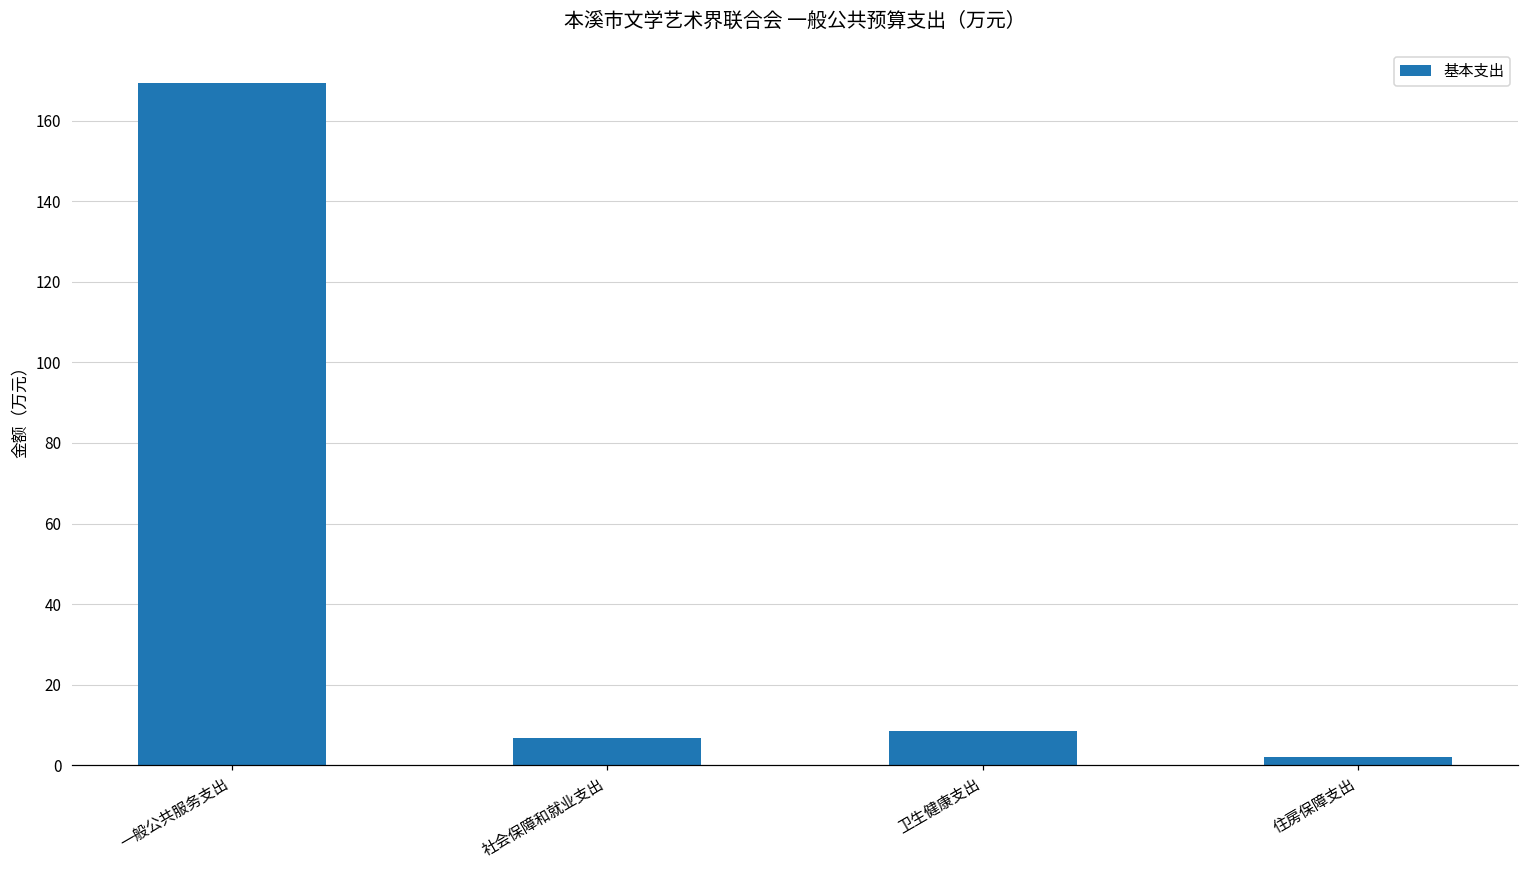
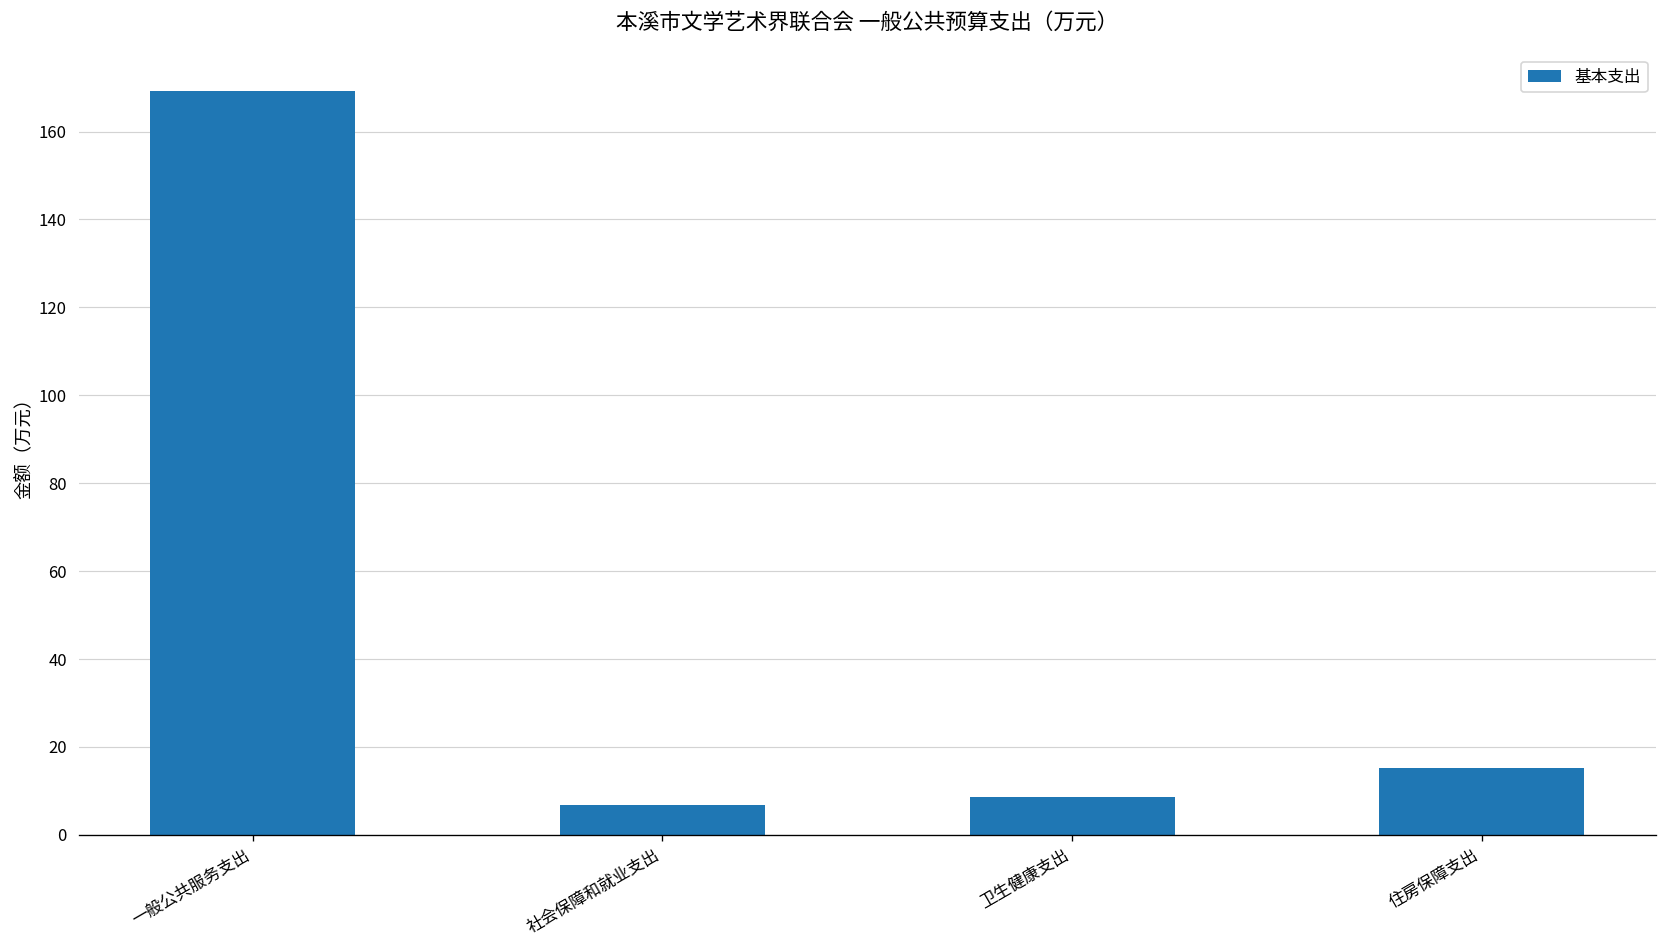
住房保障支出: 2 -> 15
